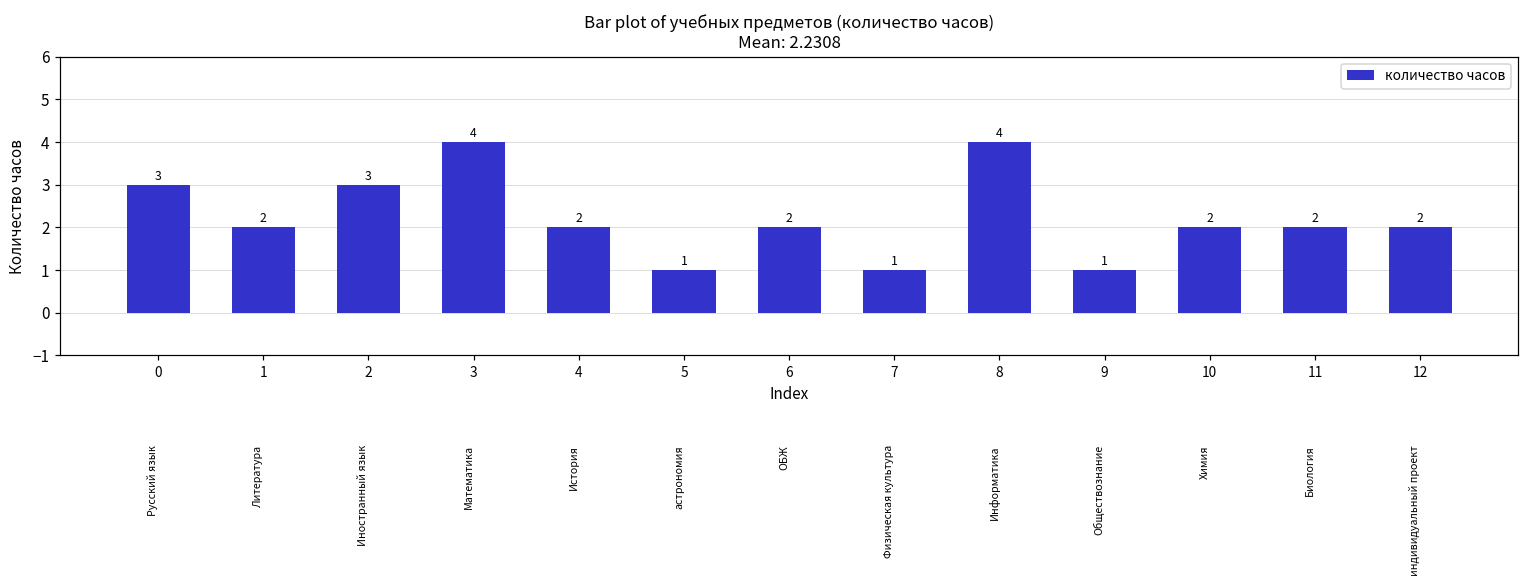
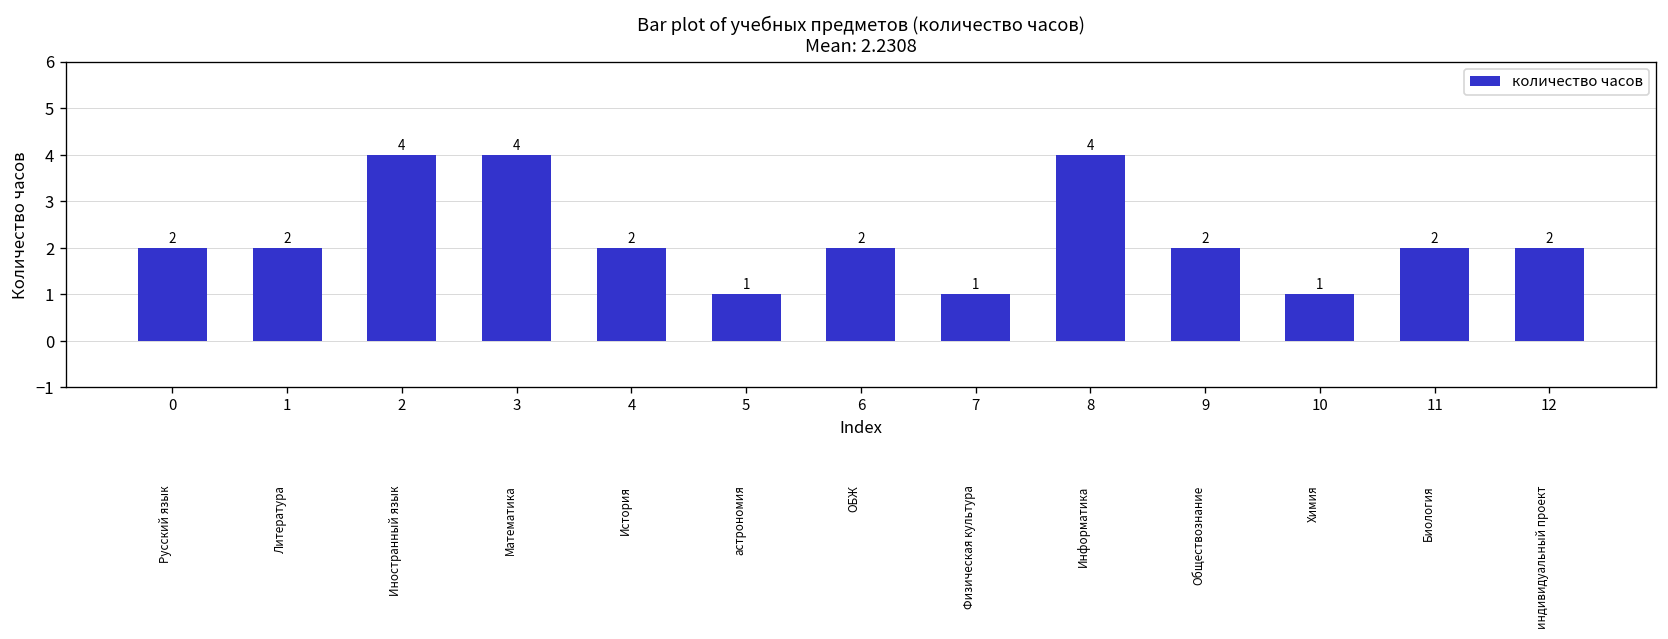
0: 3 -> 2
2: 3 -> 4
9: 1 -> 2
10: 2 -> 1
